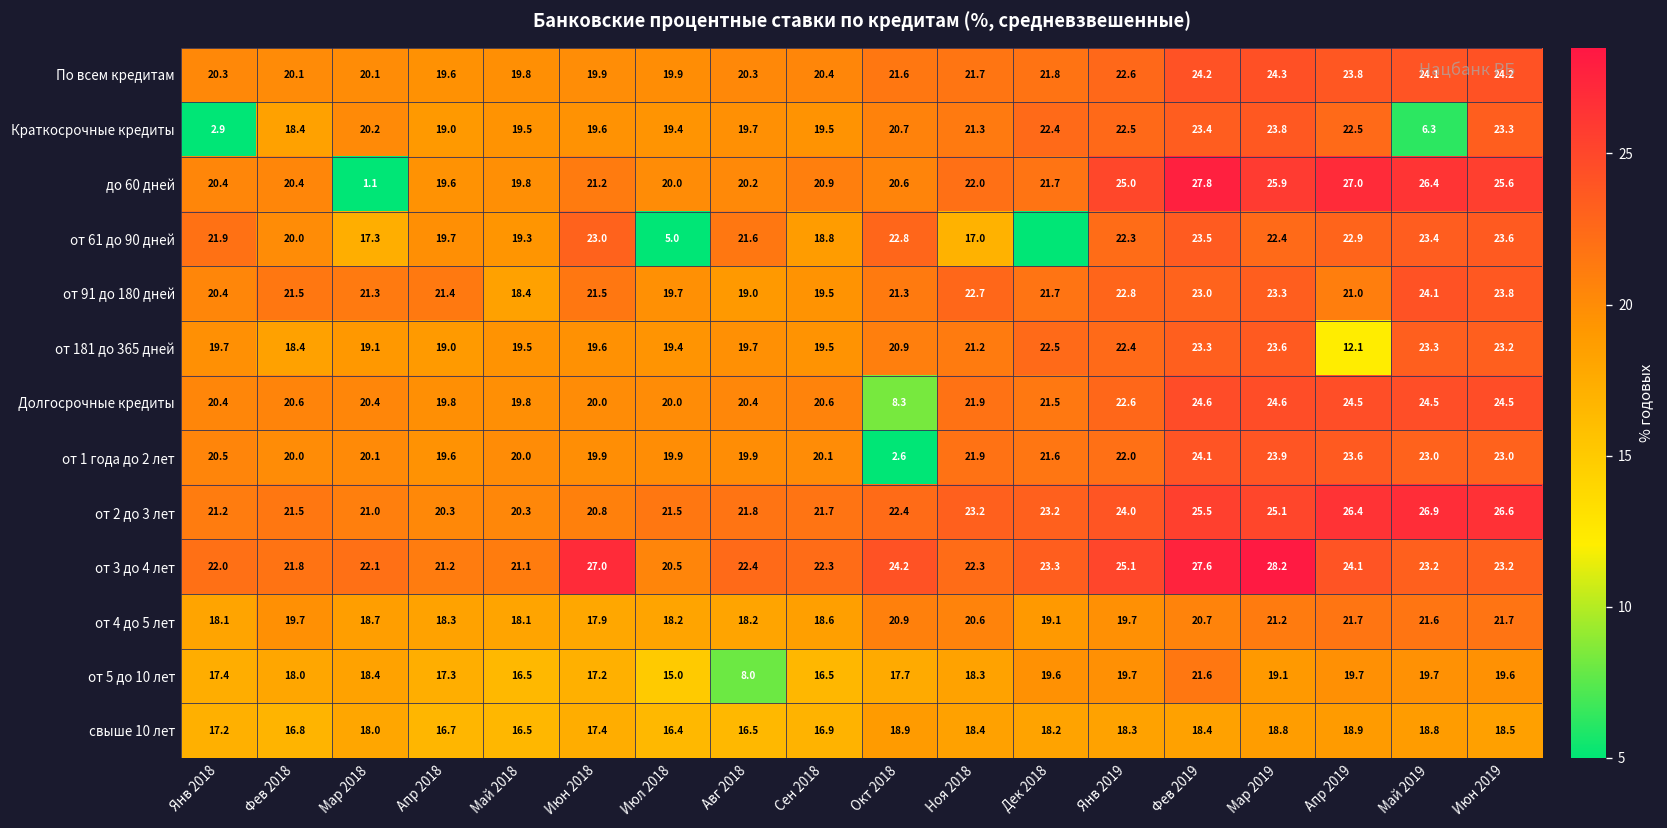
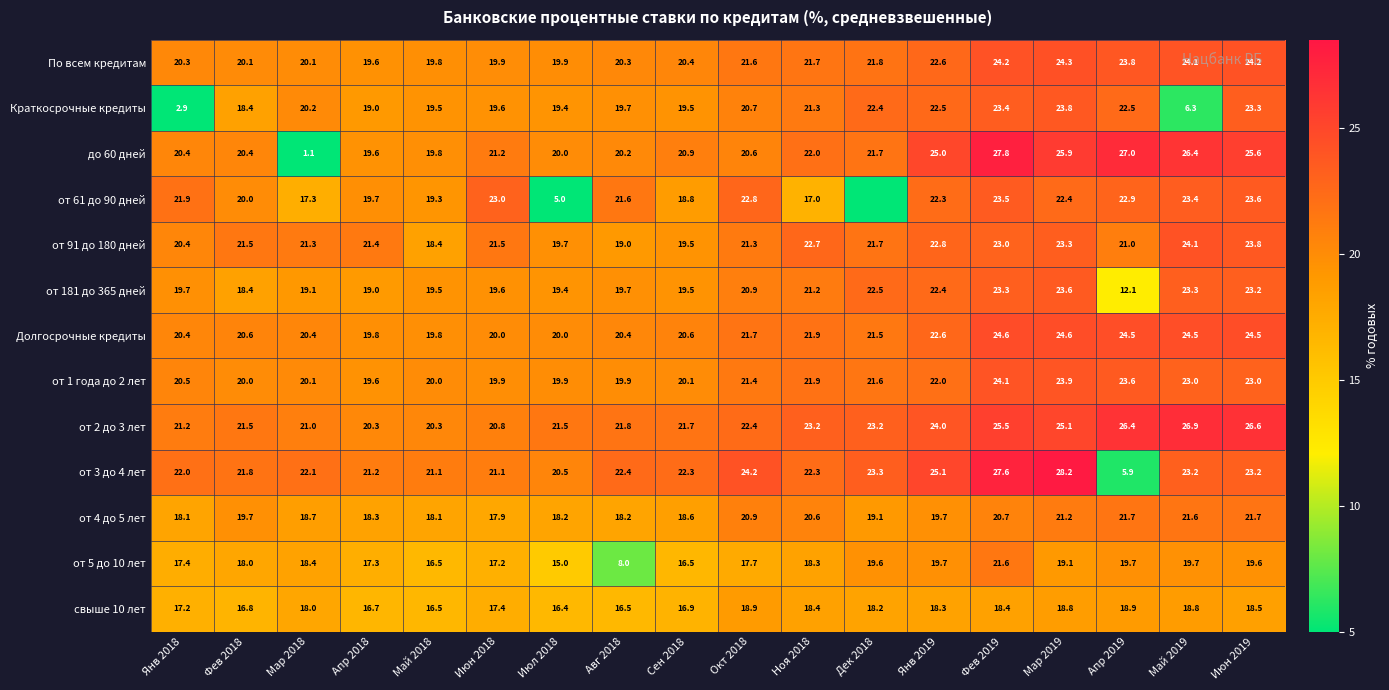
Долгосрочные кредиты, Окт 2018: 8.3 -> 21.7
от 1 года до 2 лет, Окт 2018: 2.6 -> 21.4
от 3 до 4 лет, Июн 2018: 27.0 -> 21.1
от 3 до 4 лет, Апр 2019: 24.1 -> 5.9
